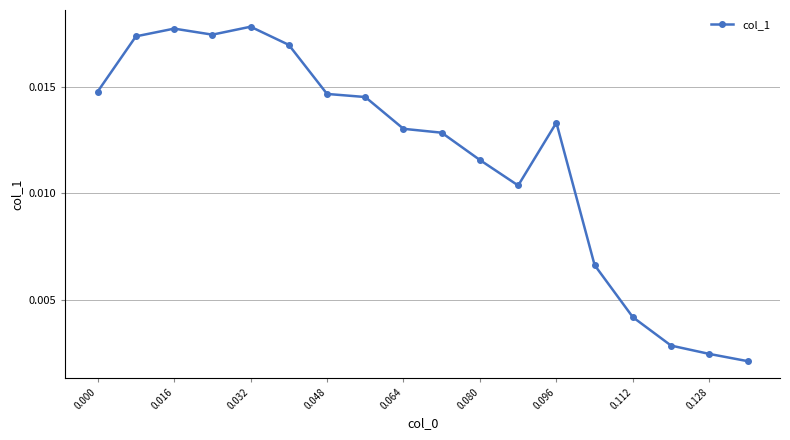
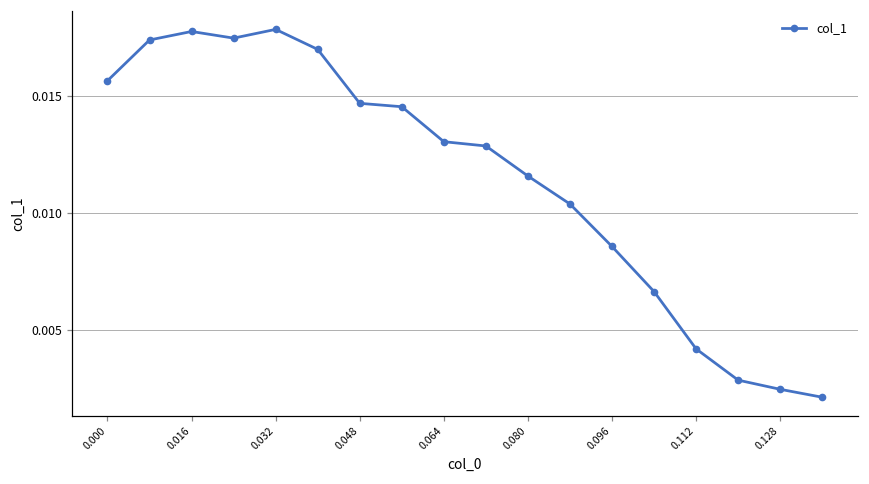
0.000: 0.0148 -> 0.0156
0.096: 0.0133 -> 0.0086
